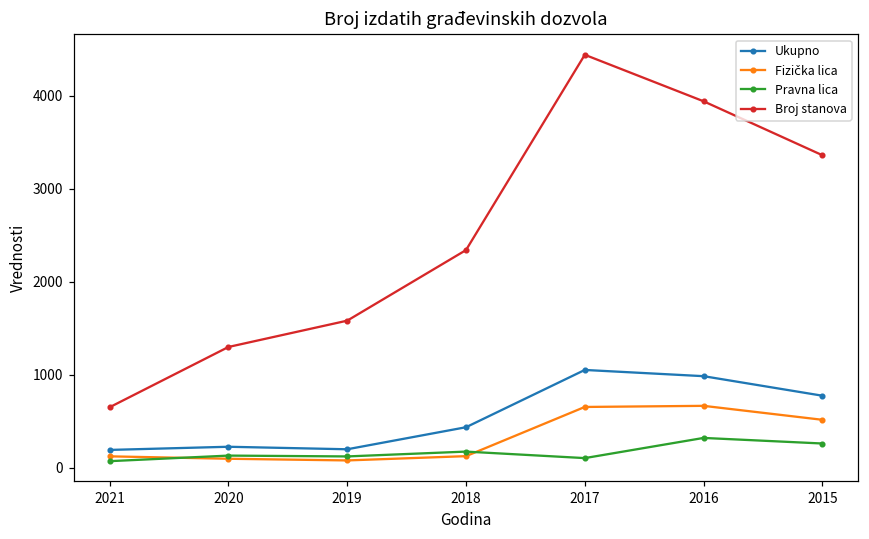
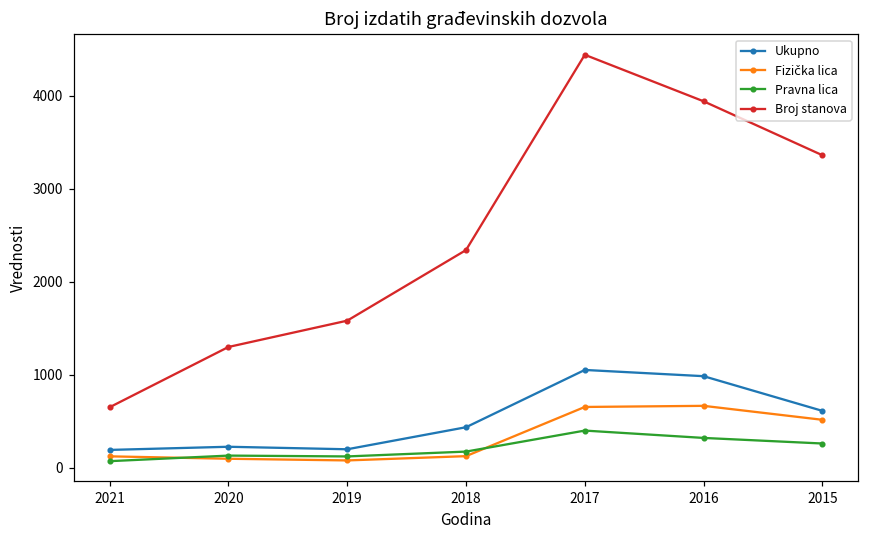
Pravna lica, 2017: 100 -> 400
Ukupno, 2015: 800 -> 600
